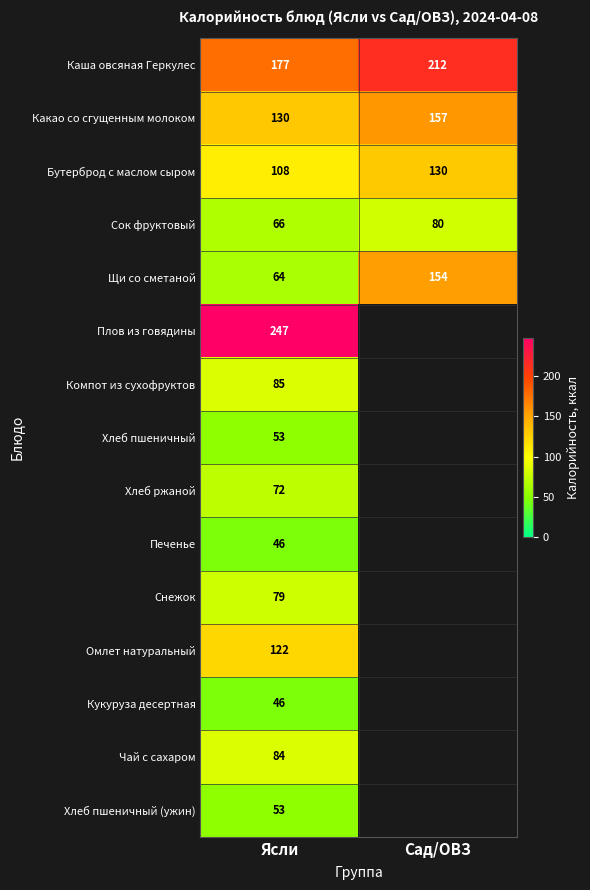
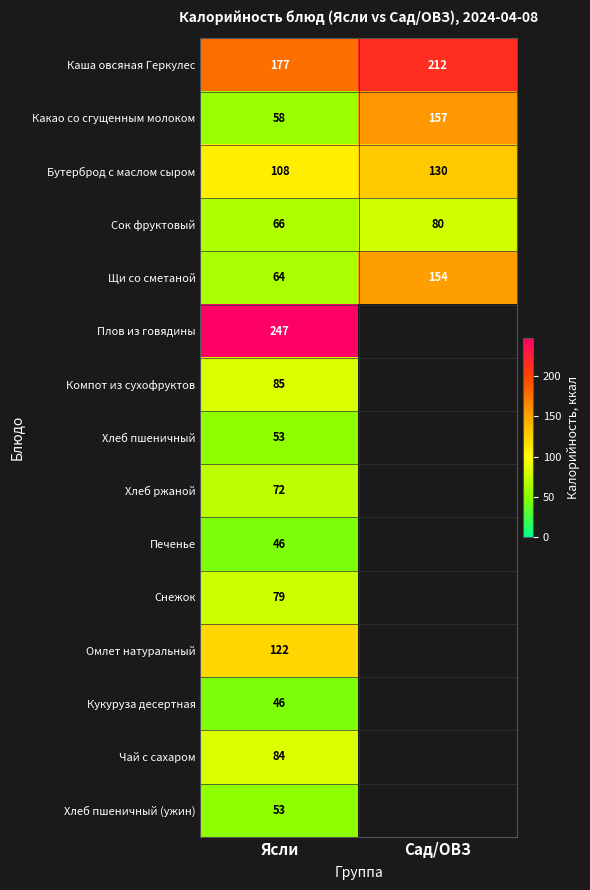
Какао со сгущенным молоком, Ясли: 130 -> 58
